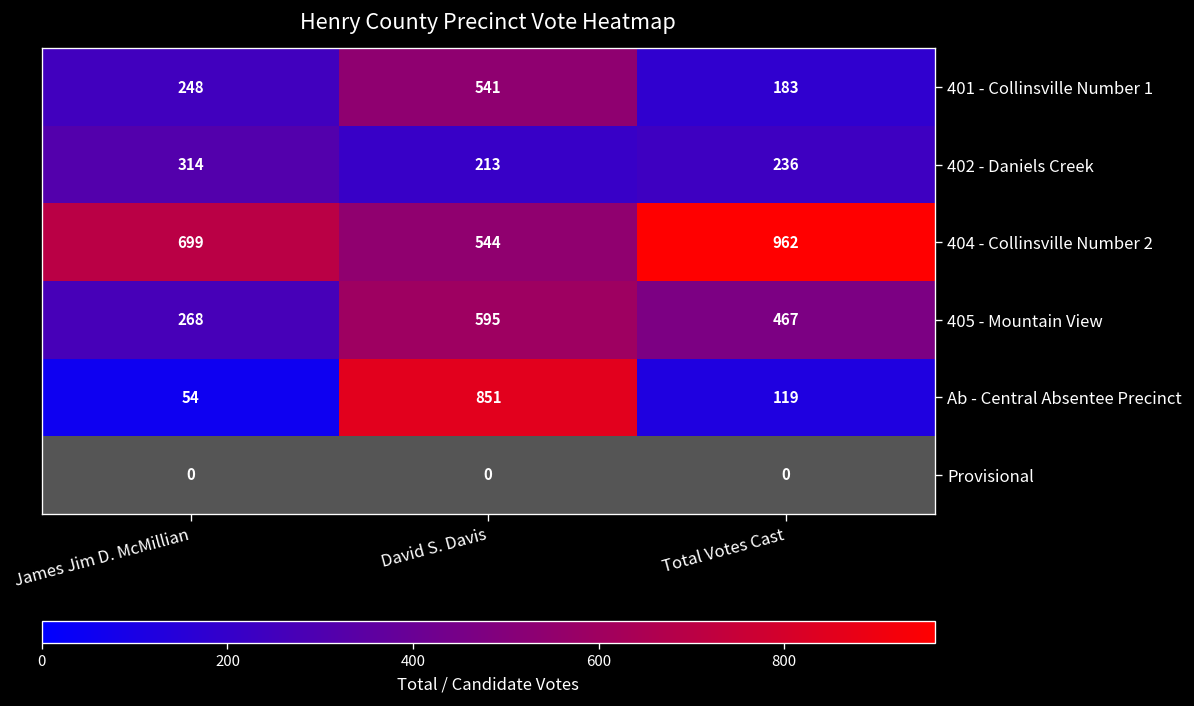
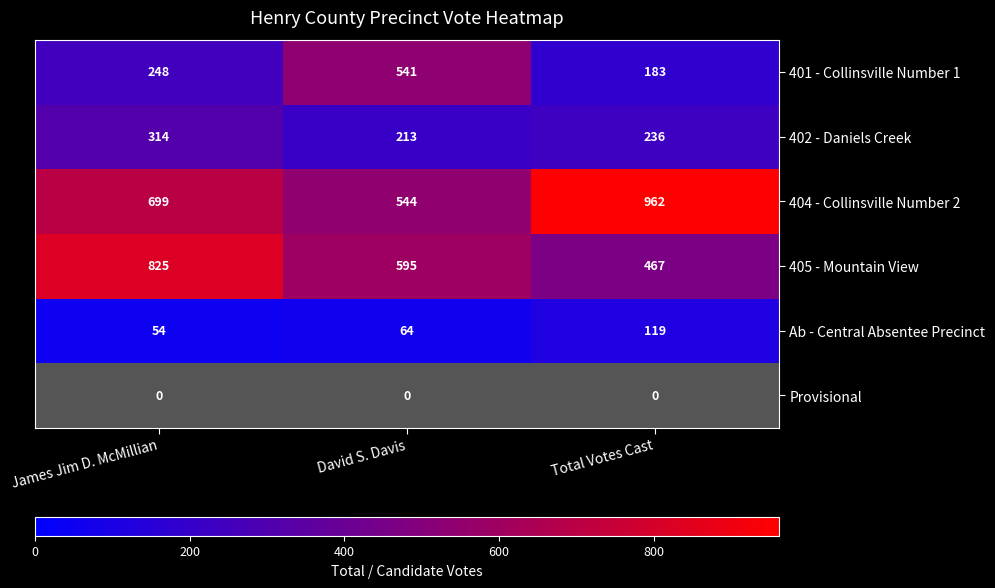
405 - Mountain View, James Jim D. McMillian: 268 -> 825
Ab - Central Absentee Precinct, David S. Davis: 851 -> 64
